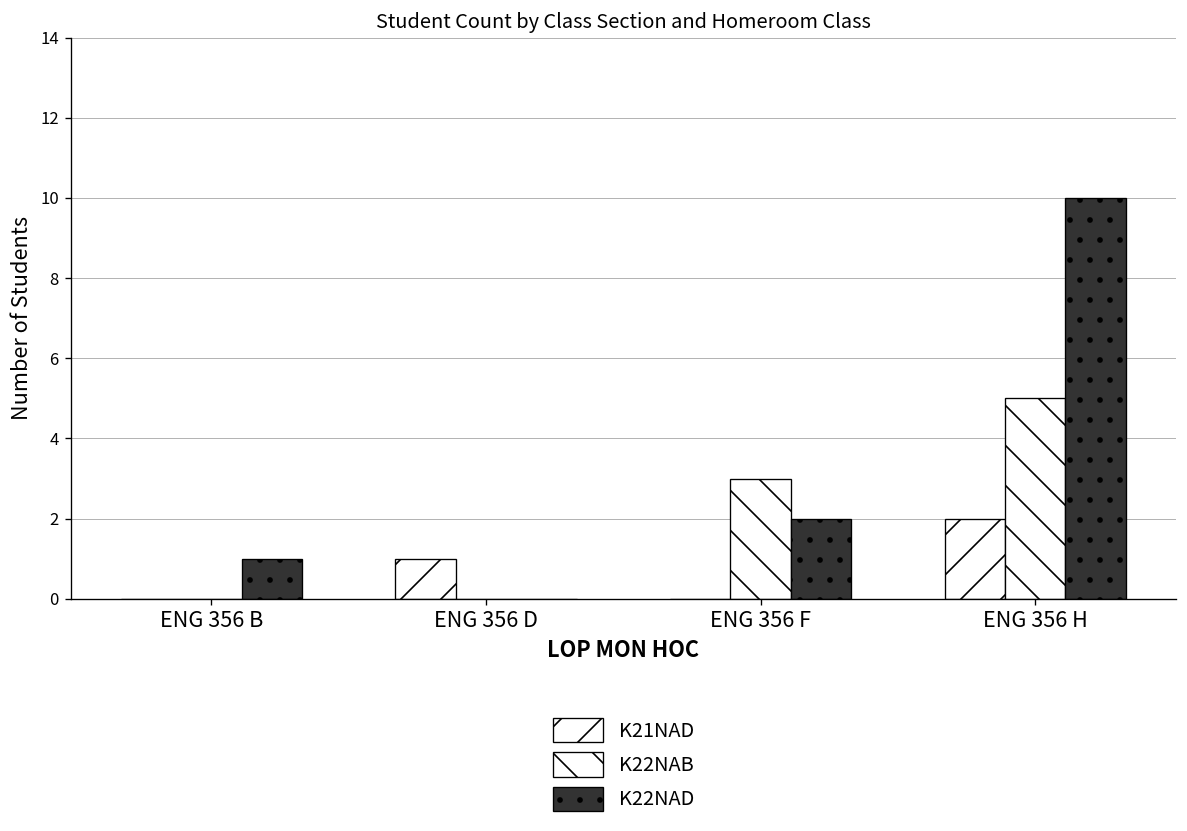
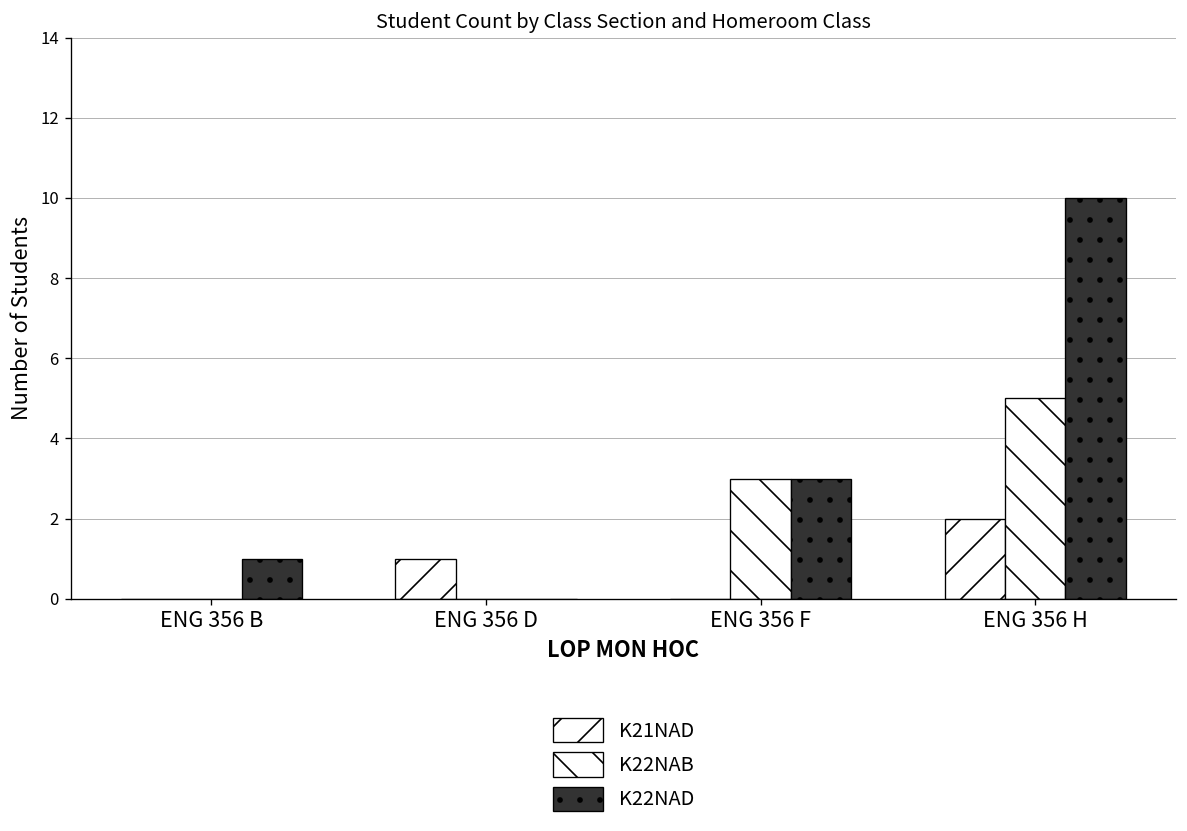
K22NAD, ENG 356 F: 2 -> 3
